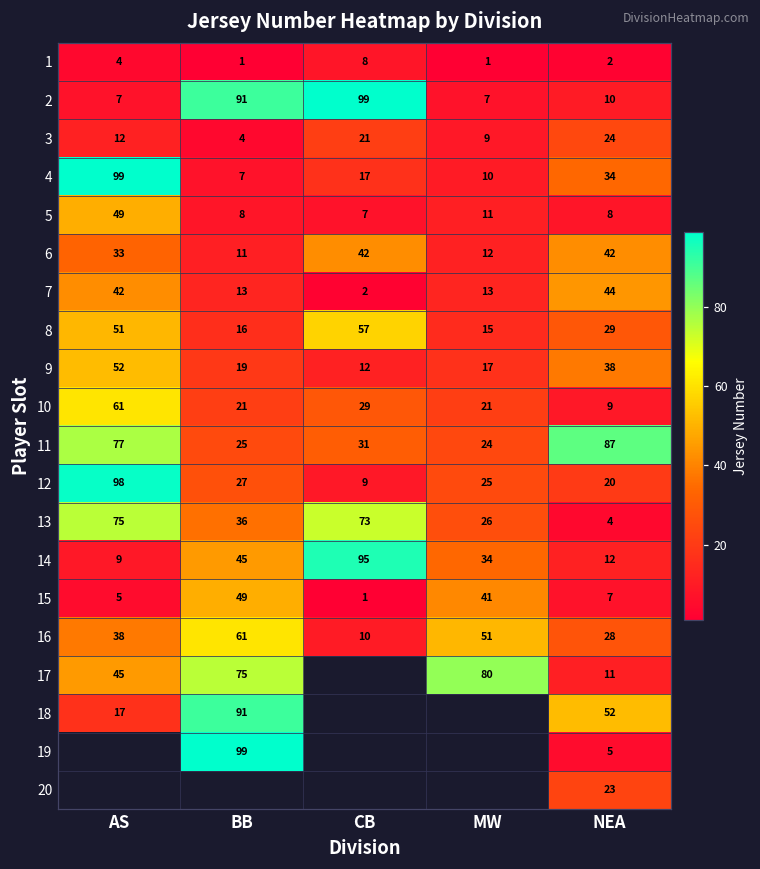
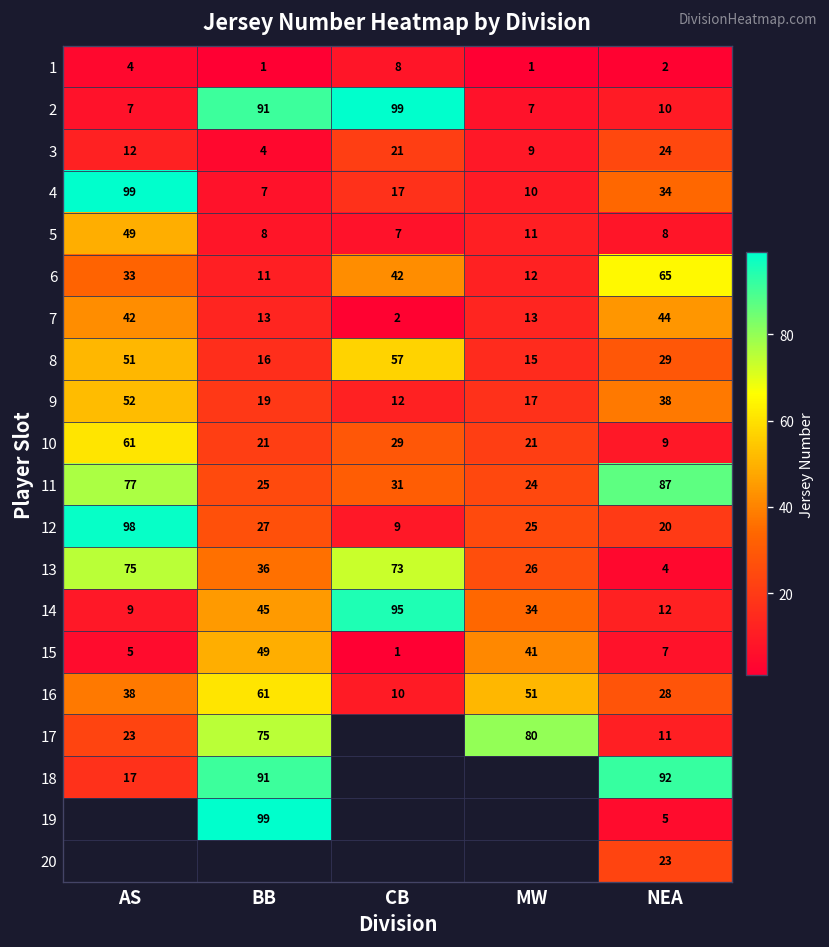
6, NEA: 42 -> 65
17, AS: 45 -> 23
18, NEA: 52 -> 92
